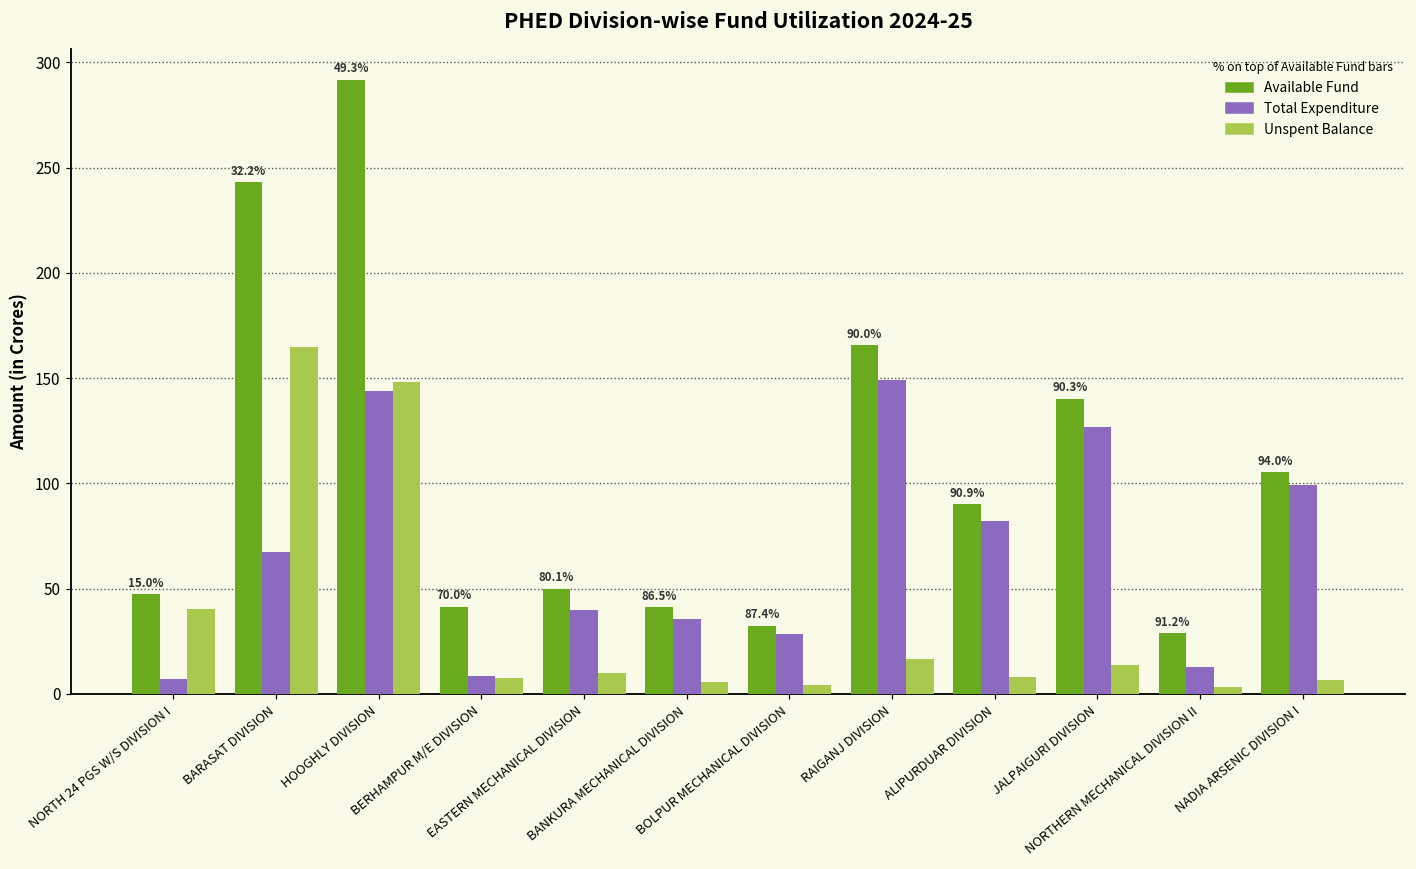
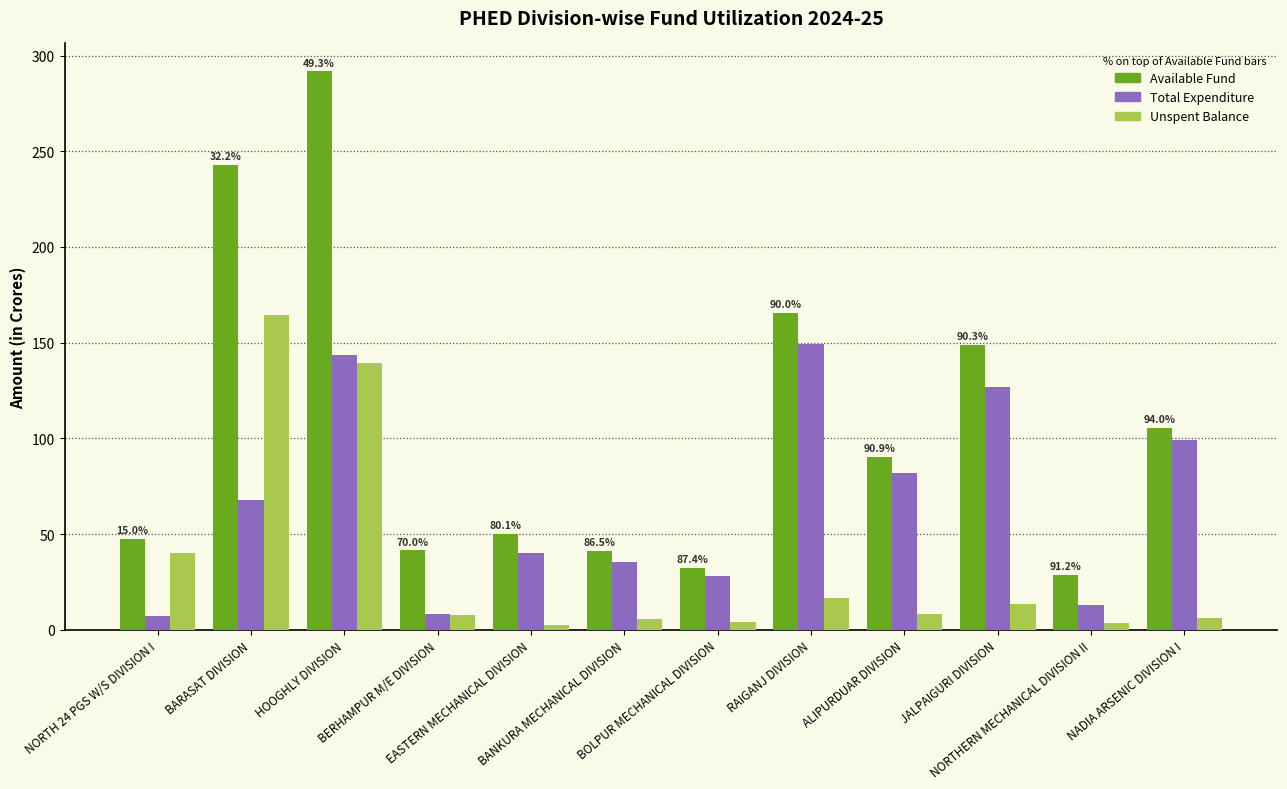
Unspent Balance, HOOGHLY DIVISION: 148 -> 139
Unspent Balance, EASTERN MECHANICAL DIVISION: 10 -> 3
Available Fund, JALPAIGURI DIVISION: 140 -> 149
